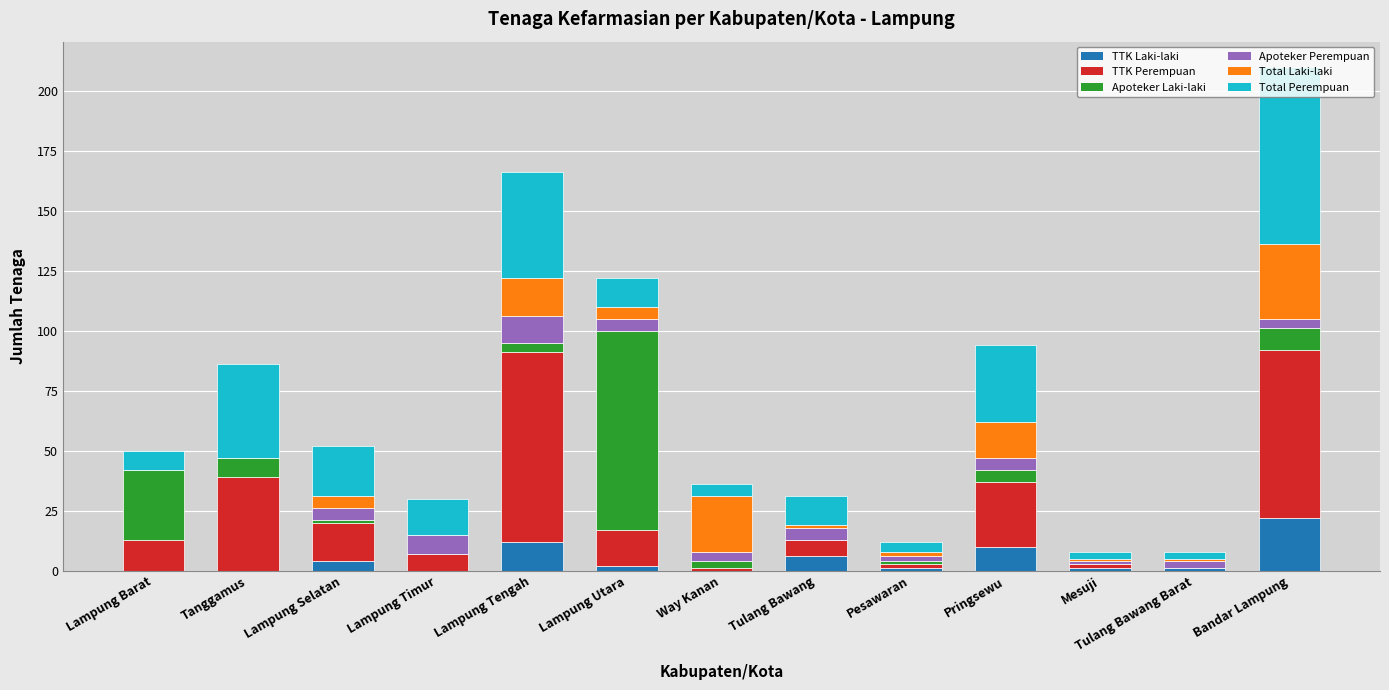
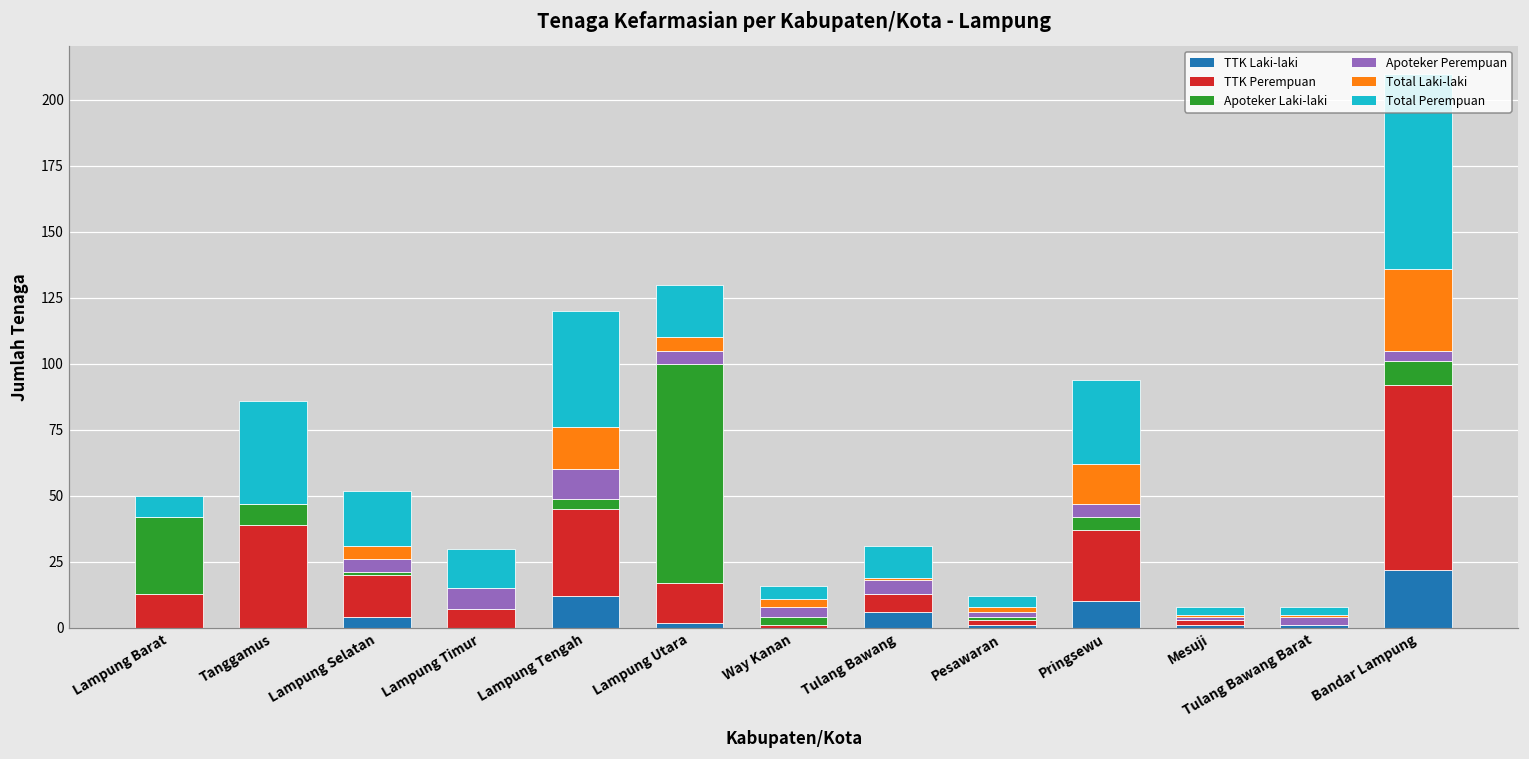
TTK Perempuan, Lampung Tengah: 79 -> 33
Total Perempuan, Lampung Utara: 12 -> 20
Total Laki-laki, Way Kanan: 23 -> 3
